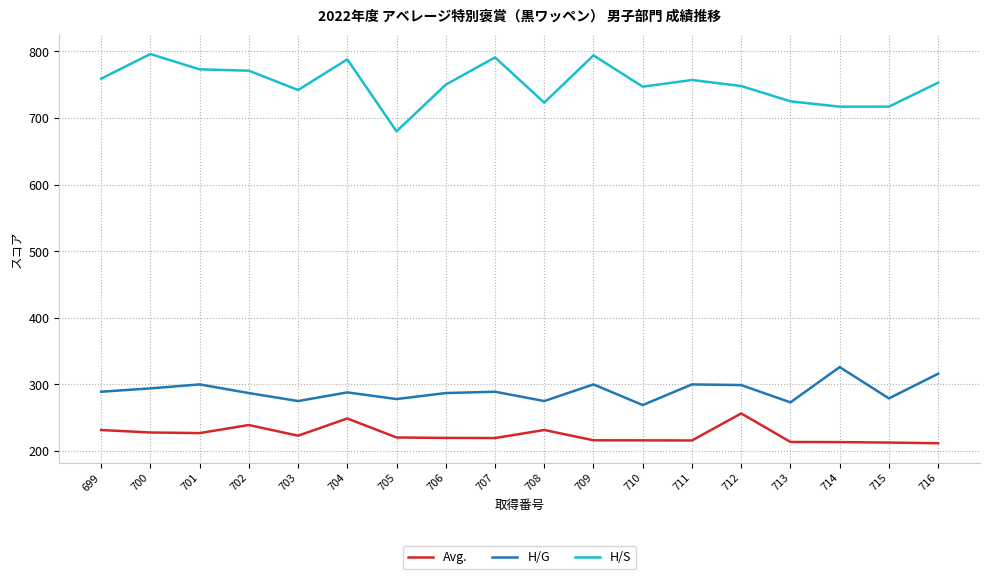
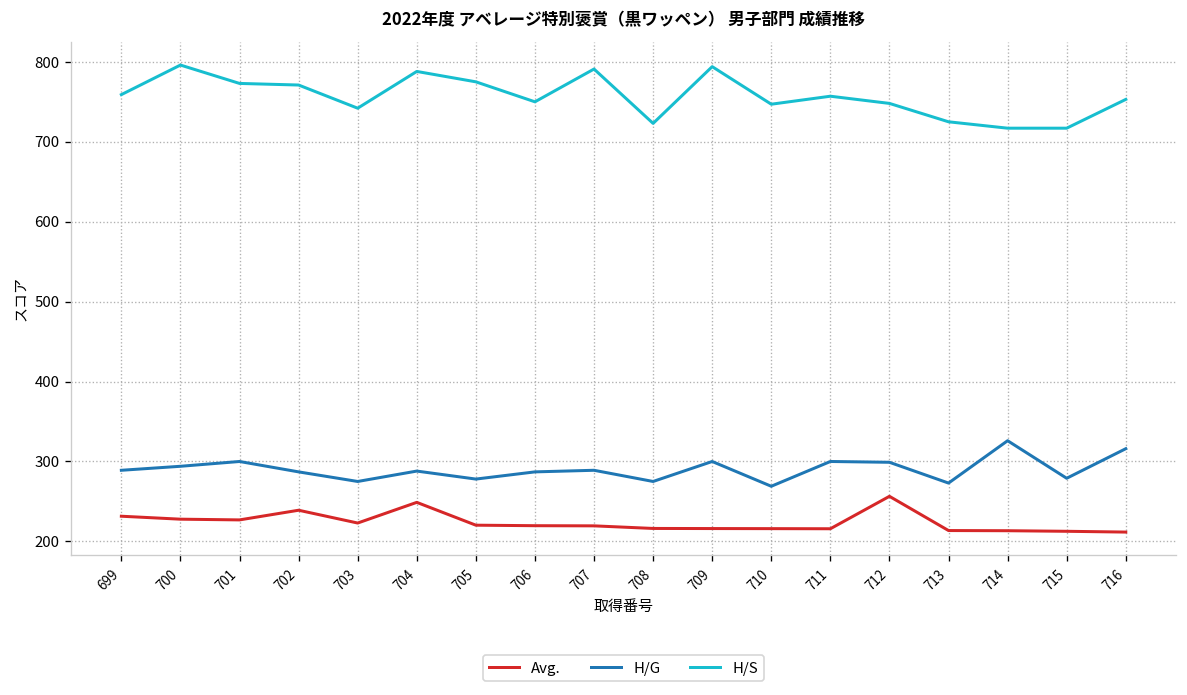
H/S, 705: 680 -> 780
Avg., 708: 230 -> 220
